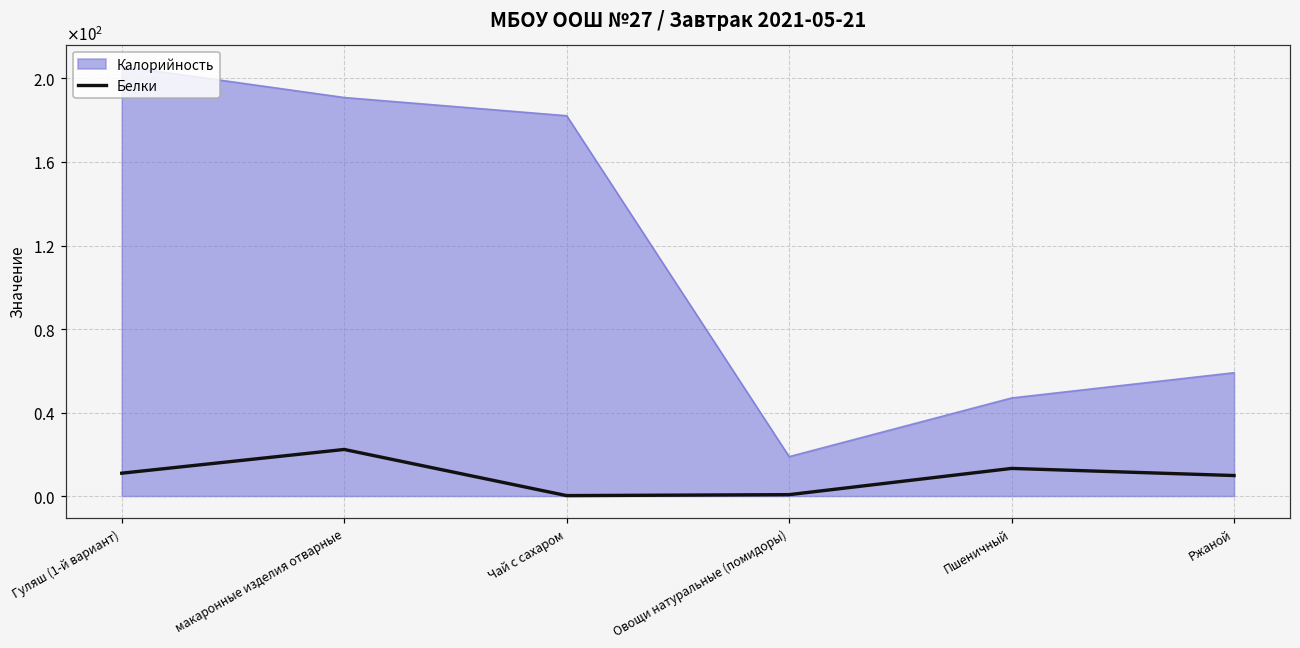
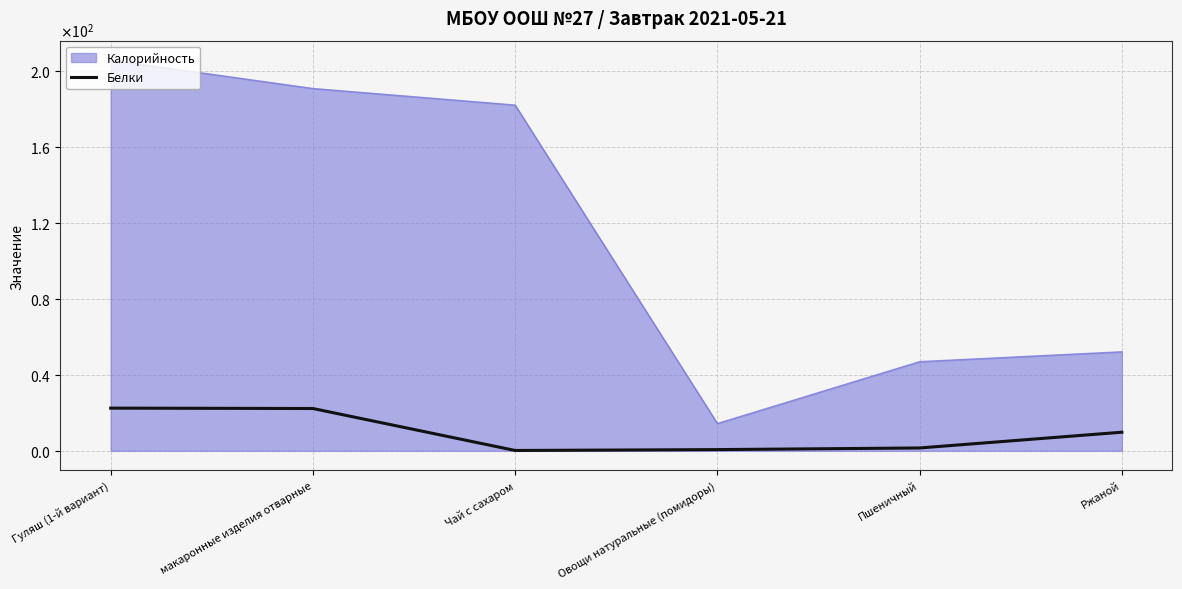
Белки, Гуляш (1-й вариант): 11 -> 23
Калорийность, Овощи натуральные (помидоры): 19 -> 14
Белки, Пшеничный: 13 -> 2
Калорийность, Ржаной: 59 -> 52
